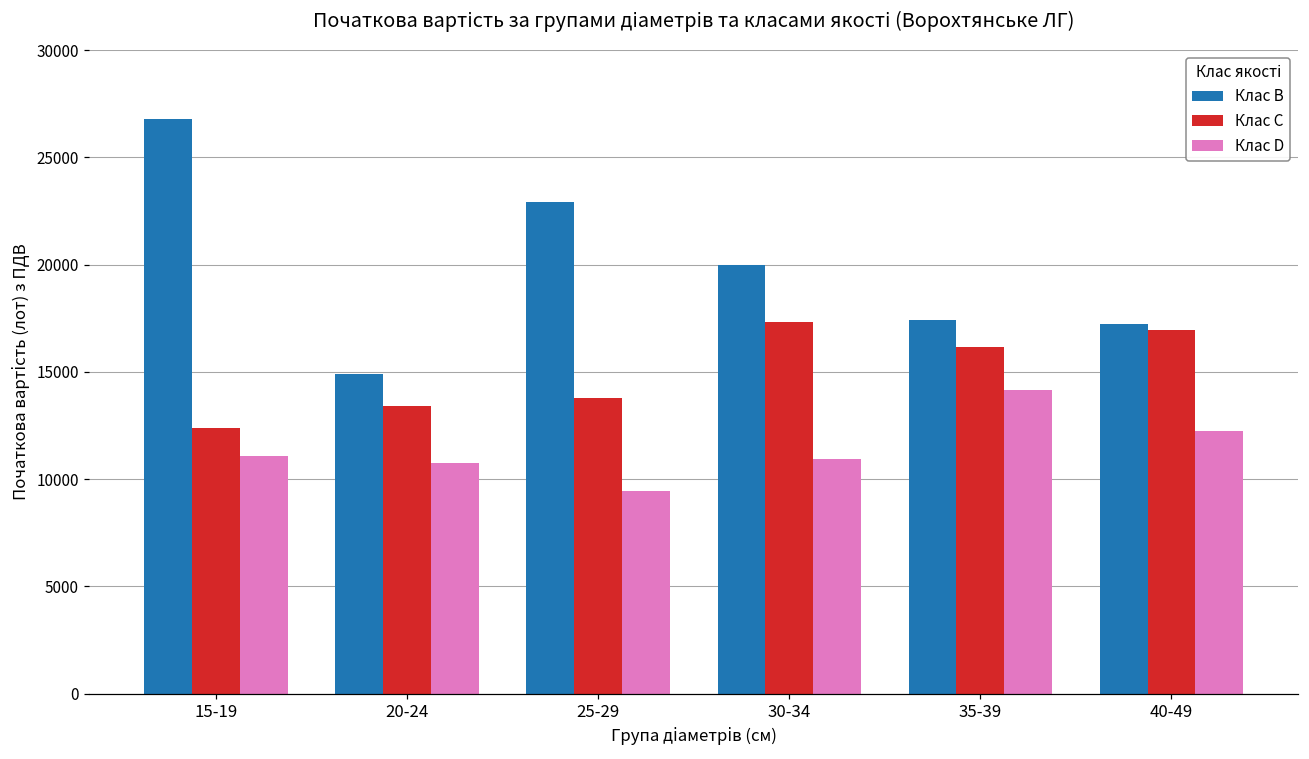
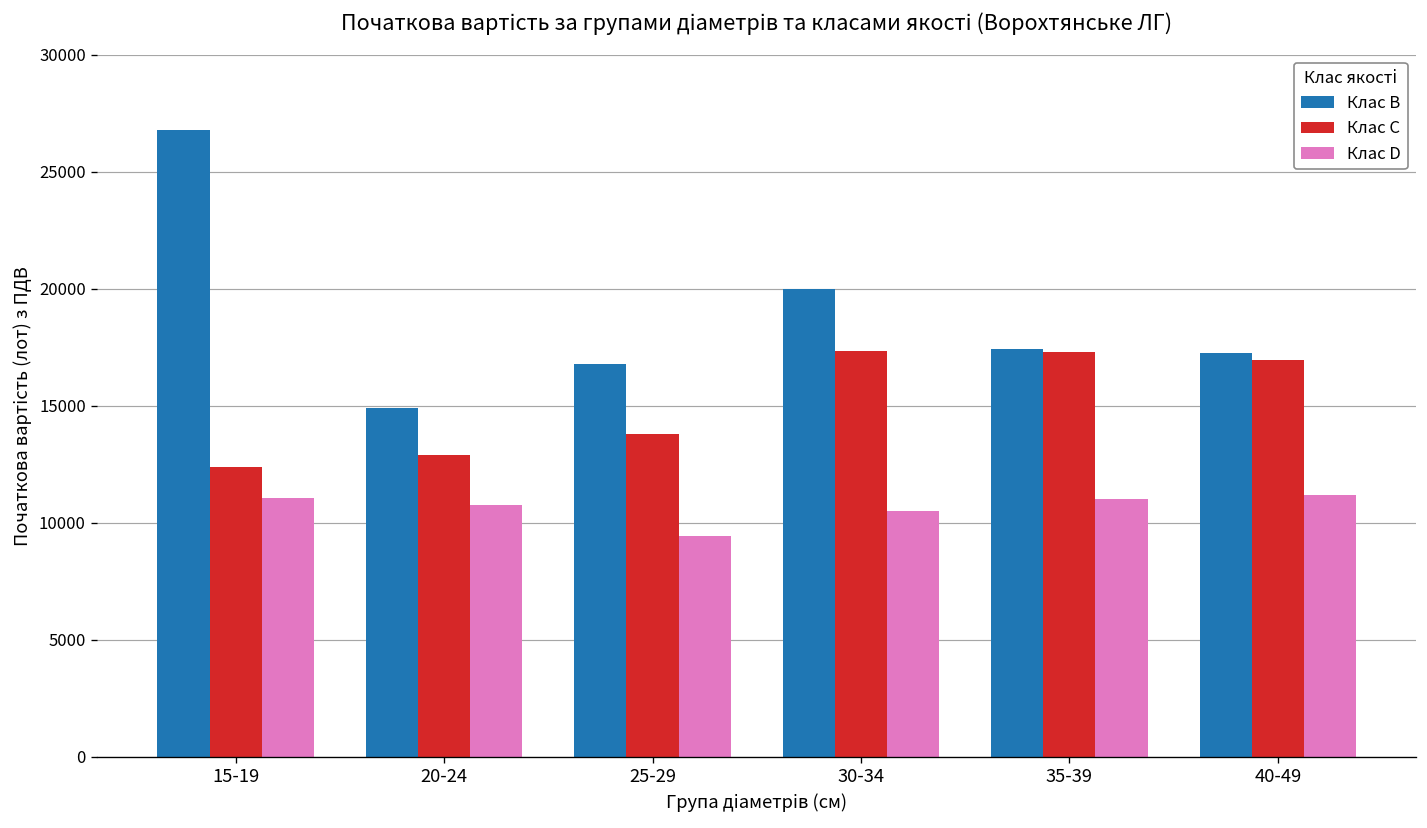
Клас C, 20-24: 13400 -> 12900
Клас B, 25-29: 22900 -> 16800
Клас D, 30-34: 10900 -> 10500
Клас C, 35-39: 16200 -> 17300
Клас D, 35-39: 14100 -> 11000
Клас D, 40-49: 12200 -> 11200
